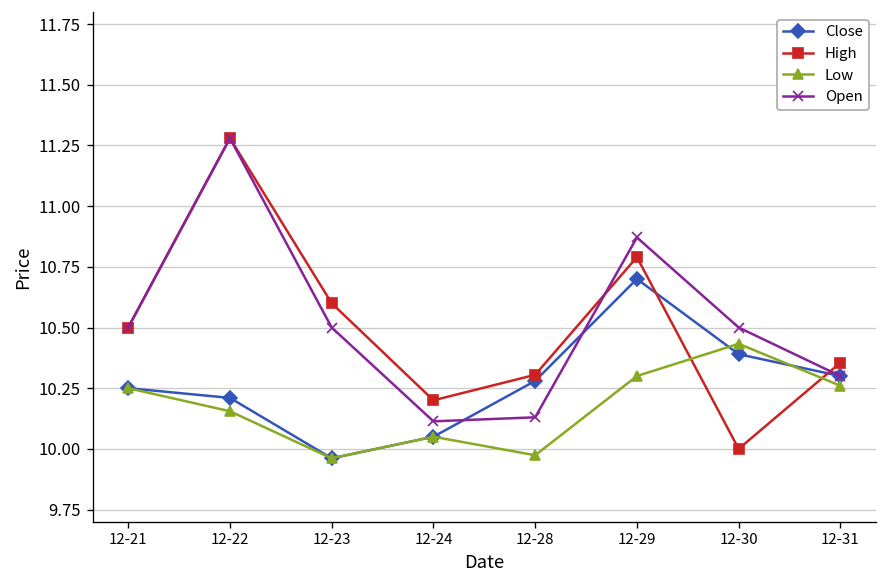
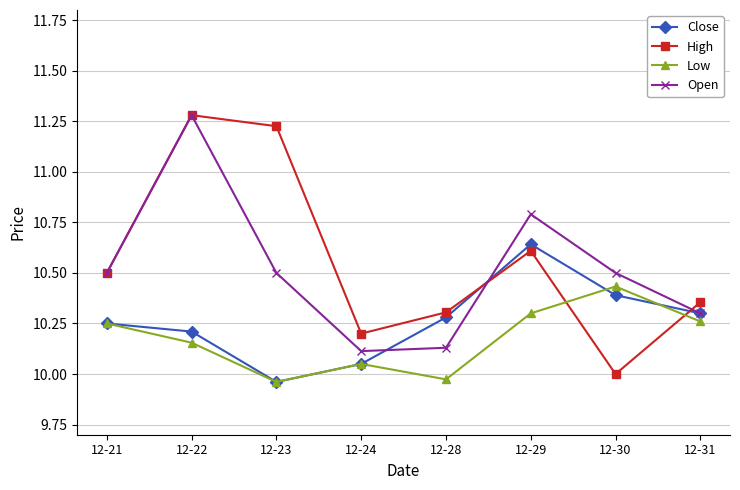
High, 12-23: 10.60 -> 11.23
Close, 12-29: 10.70 -> 10.64
High, 12-29: 10.79 -> 10.61
Open, 12-29: 10.87 -> 10.79
